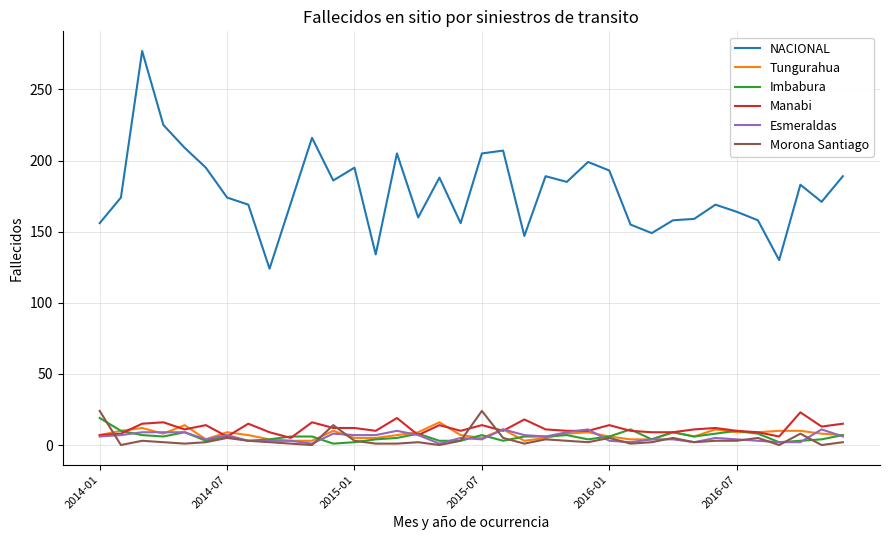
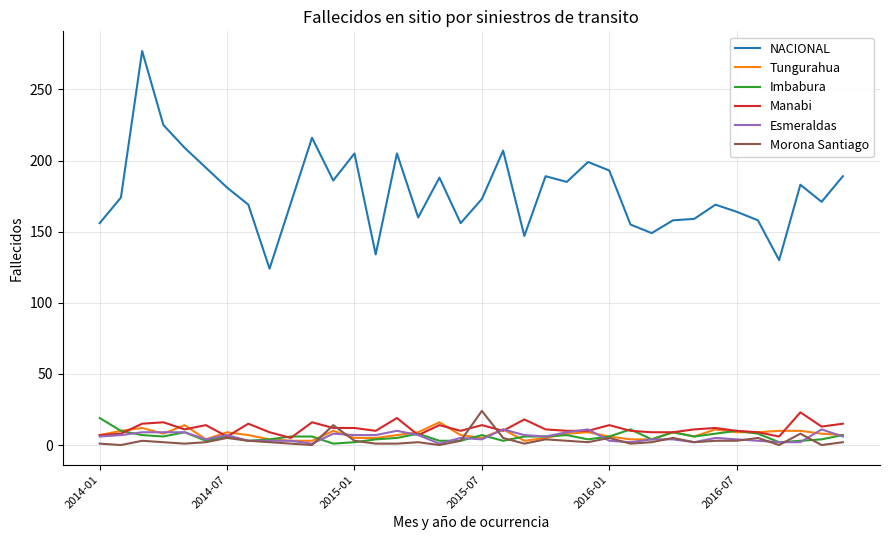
Morona Santiago, 2014-01: 24 -> 1
NACIONAL, 2014-07: 174 -> 181
NACIONAL, 2015-01: 195 -> 205
NACIONAL, 2015-07: 205 -> 173
